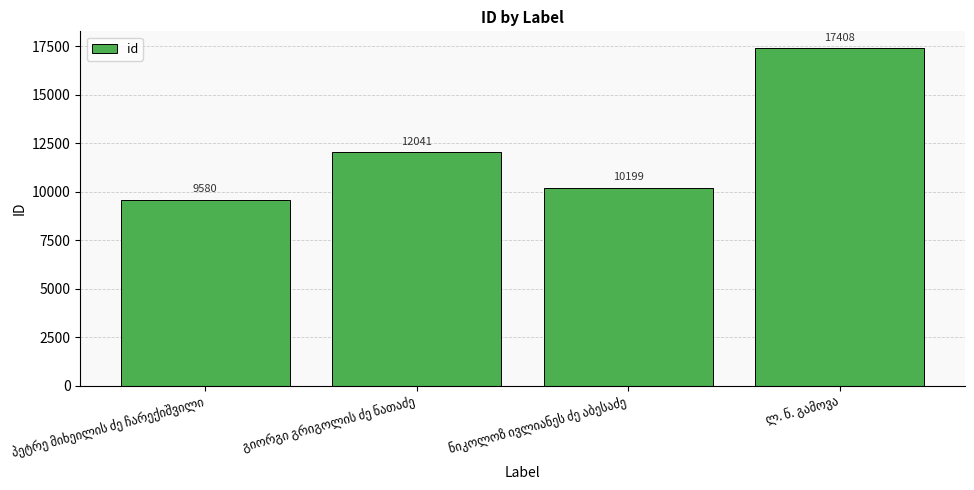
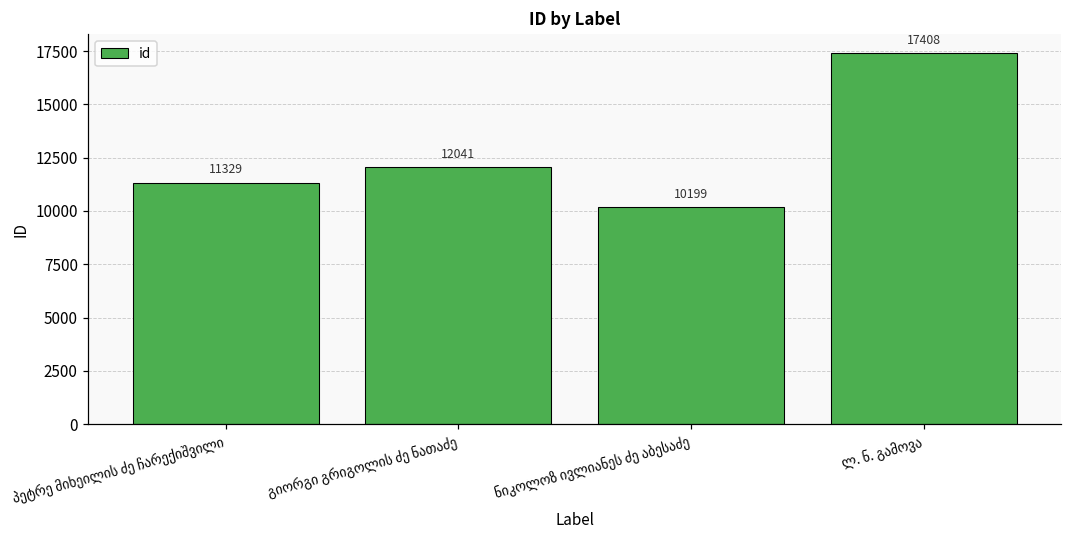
პეტრე მიხეილის ძე ჩარექიშვილი: 9580 -> 11329
